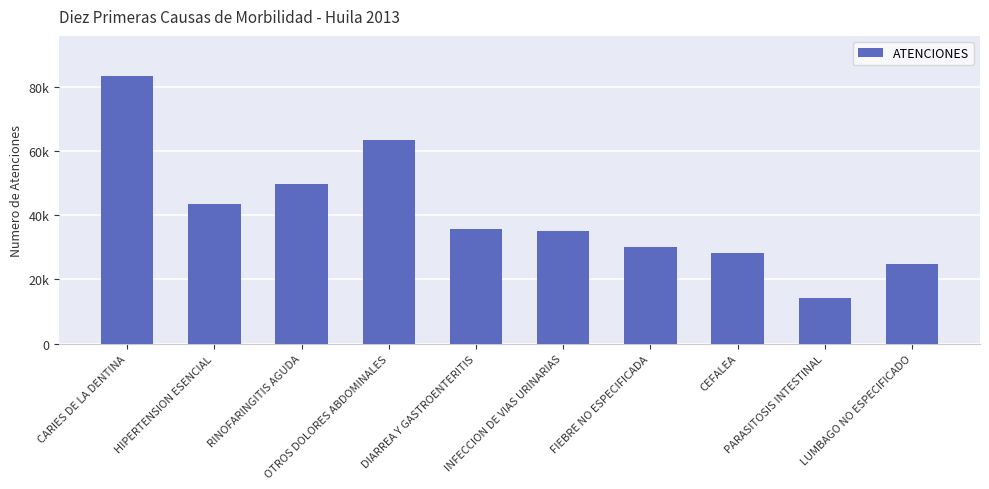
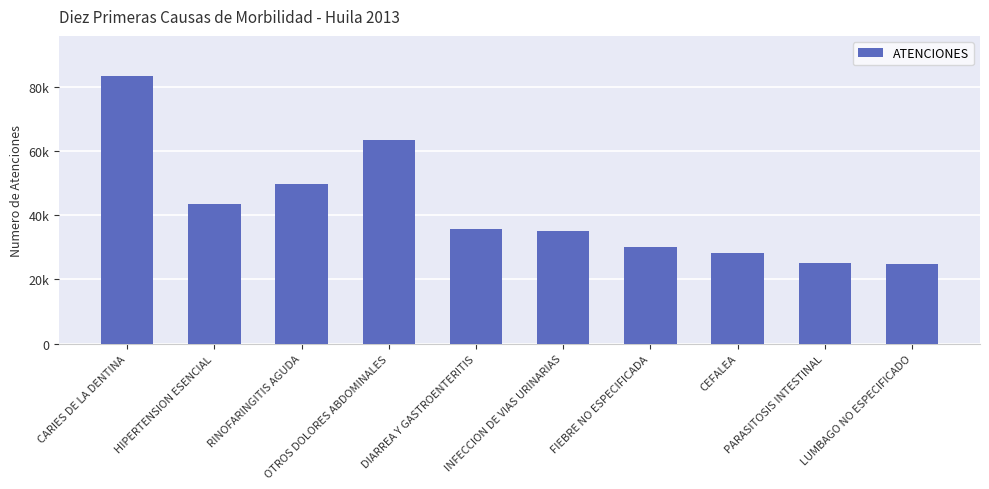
PARASITOSIS INTESTINAL: 14000 -> 25000
